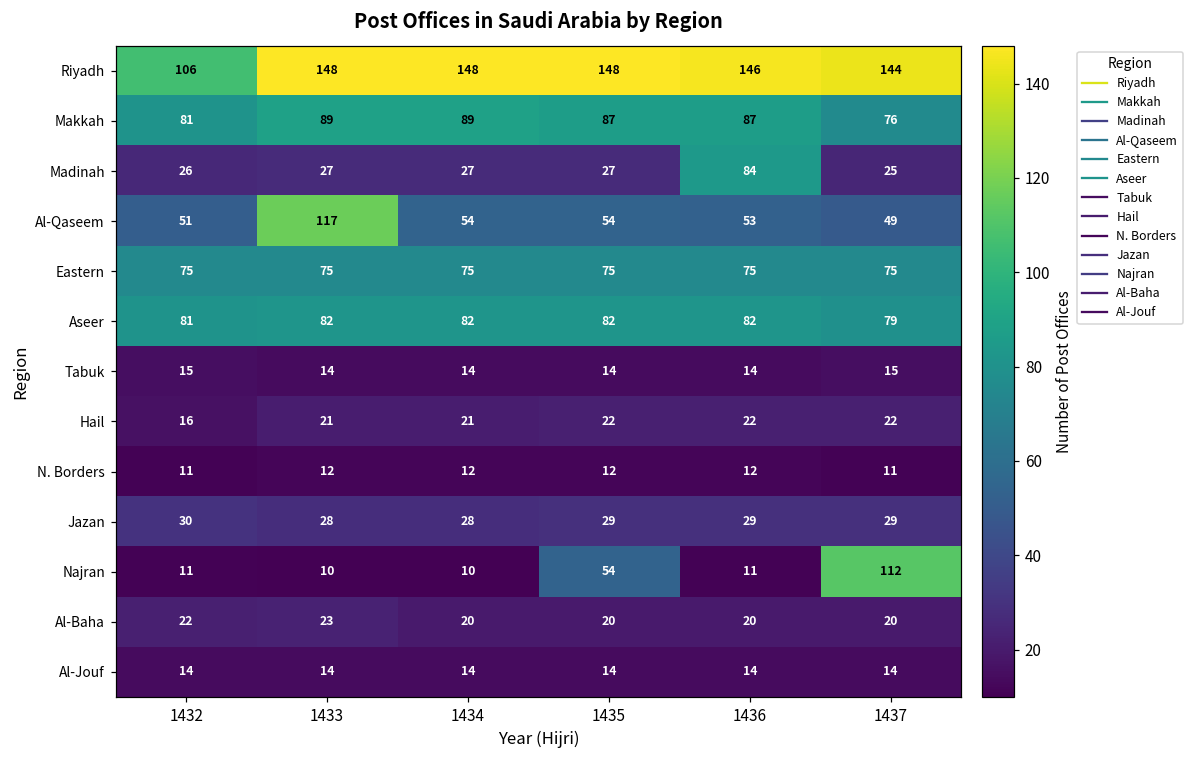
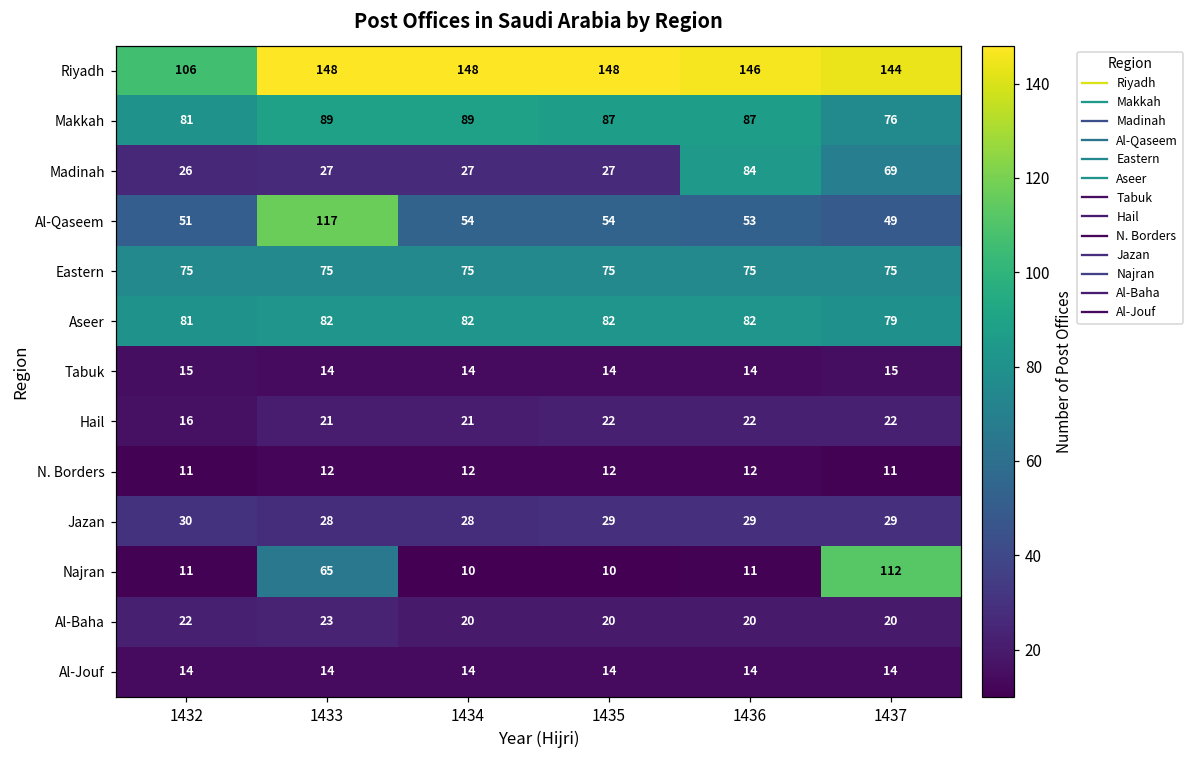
Madinah, 1437: 25 -> 69
Najran, 1433: 10 -> 65
Najran, 1435: 54 -> 10
